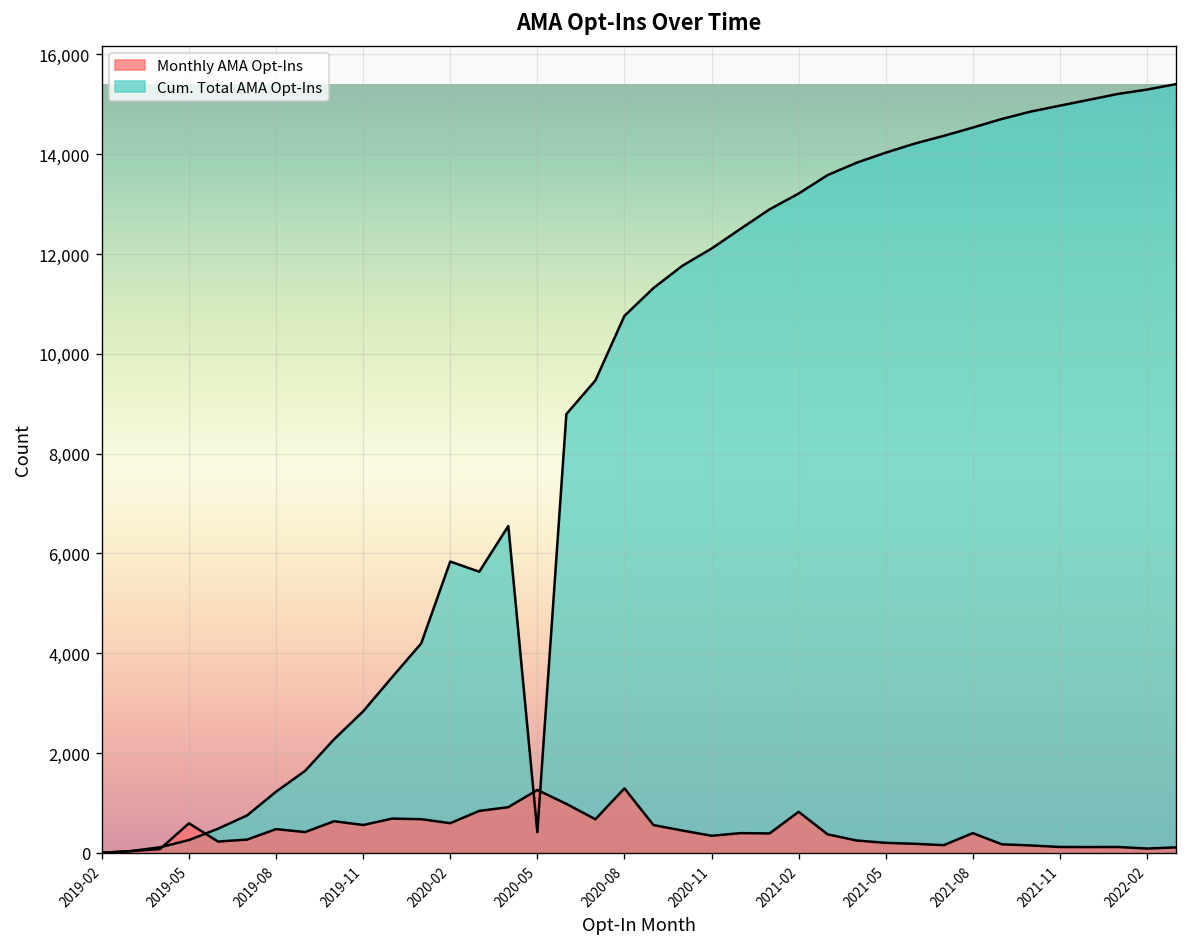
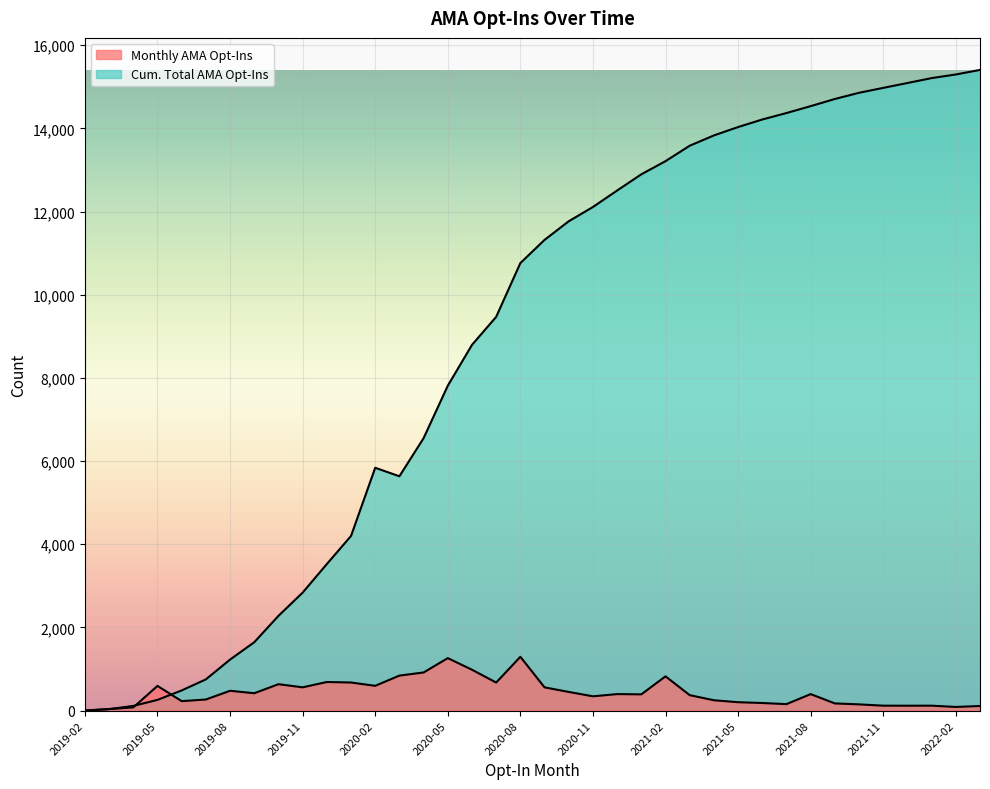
Cum. Total AMA Opt-Ins, 2020-05: 400 -> 7,800
